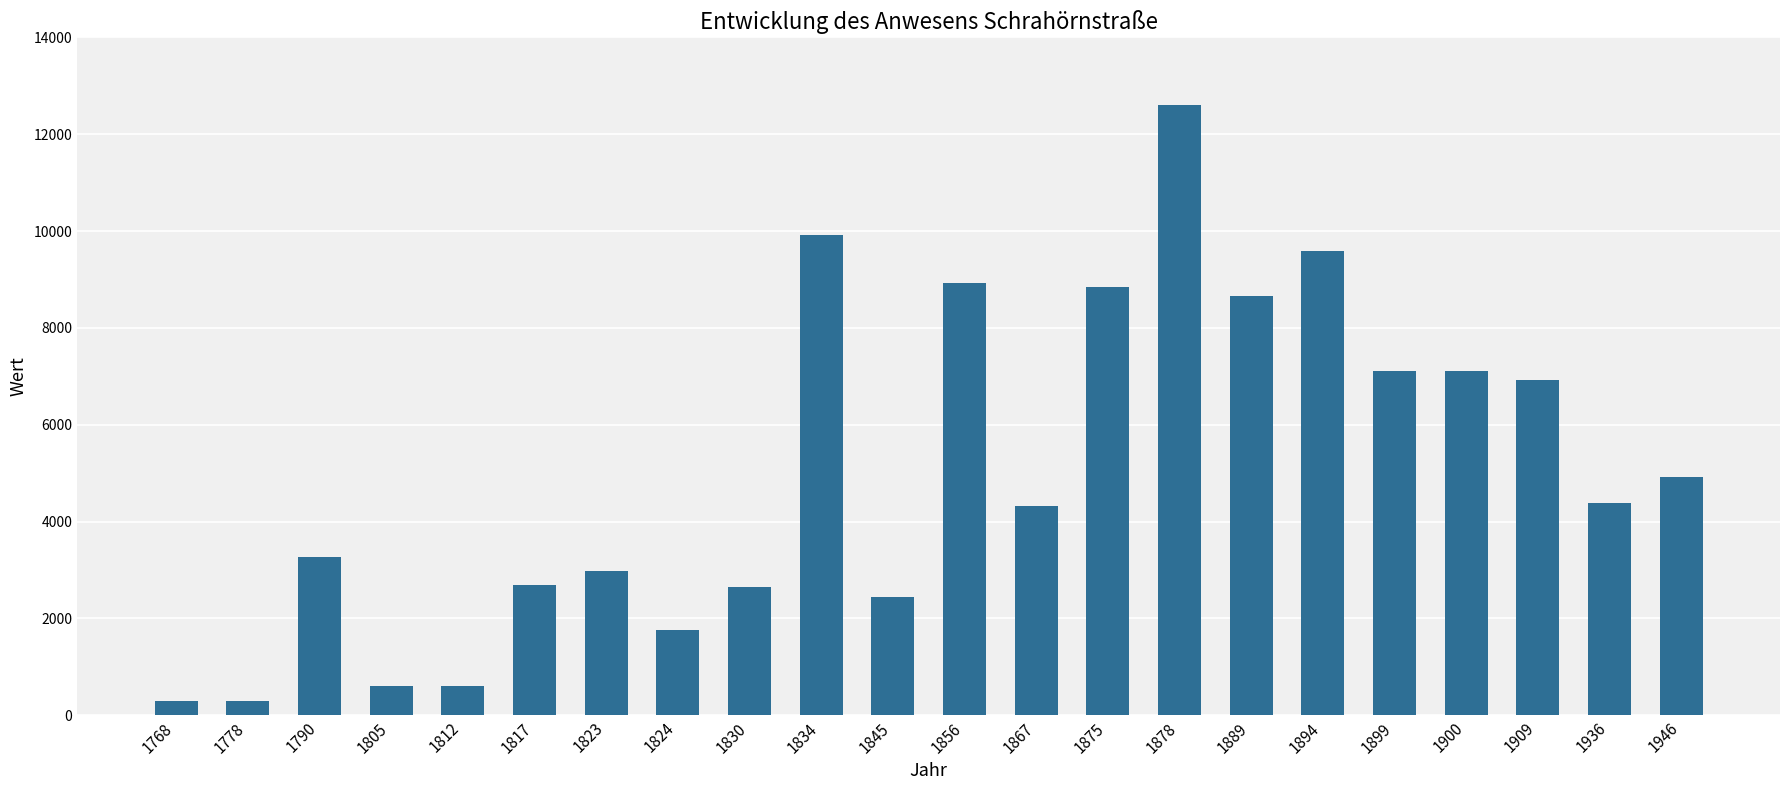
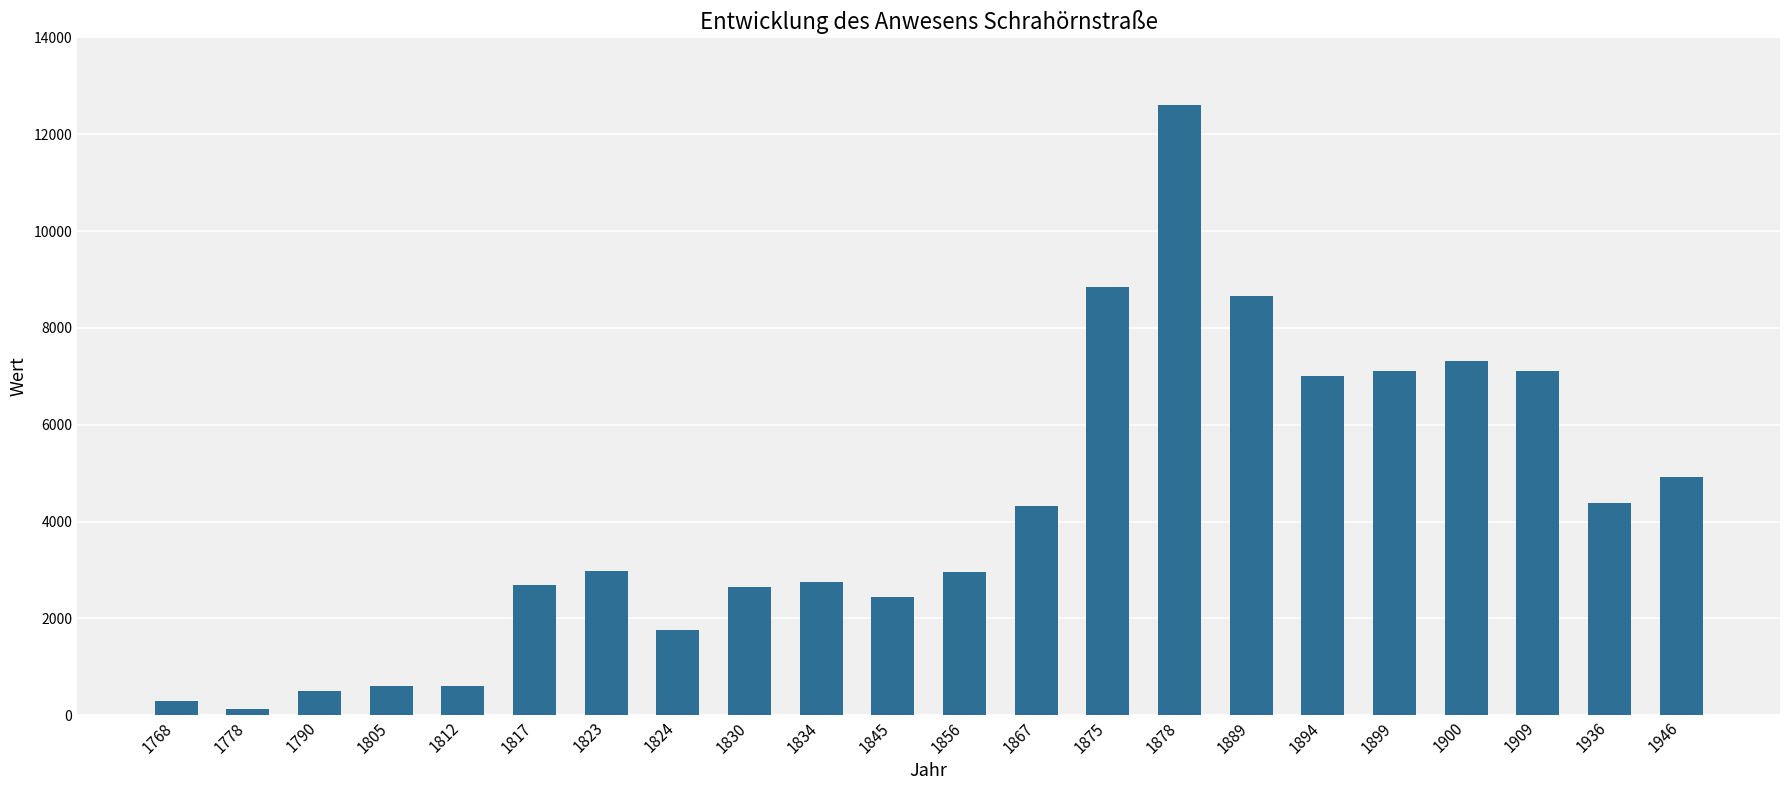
1778: 300 -> 100
1790: 3300 -> 500
1834: 9900 -> 2800
1856: 8900 -> 3000
1894: 9600 -> 7000
1900: 7100 -> 7300
1909: 6900 -> 7100
